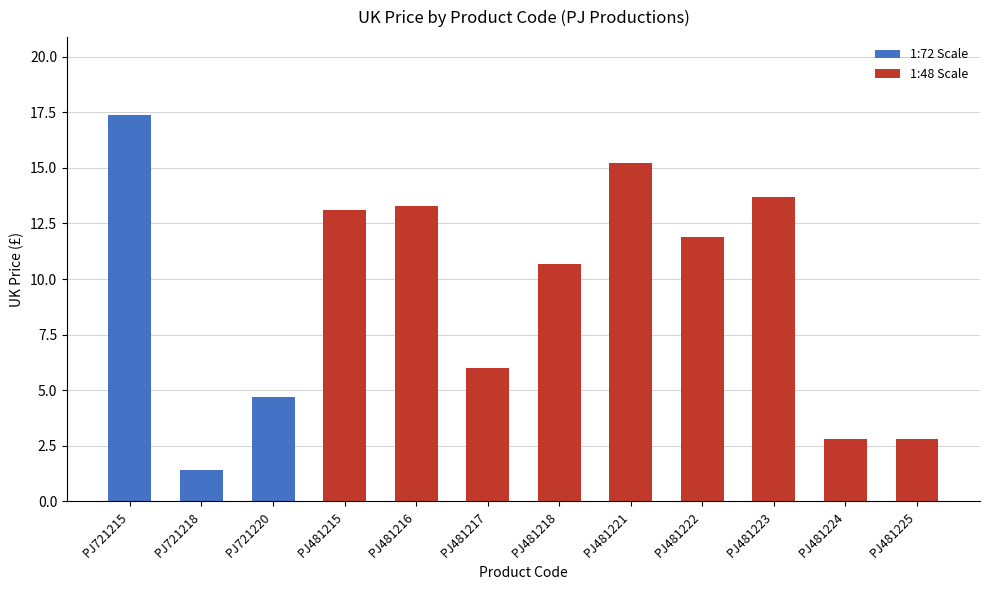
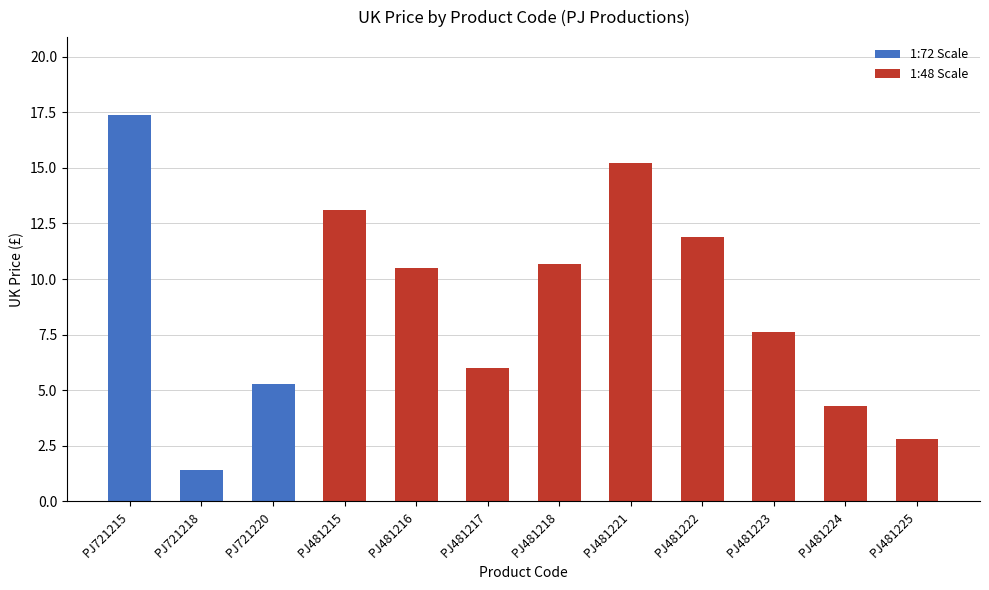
1:72 Scale, PJ721220: 4.7 -> 5.3
1:48 Scale, PJ481216: 13.3 -> 10.5
1:48 Scale, PJ481223: 13.7 -> 7.6
1:48 Scale, PJ481224: 2.8 -> 4.3
